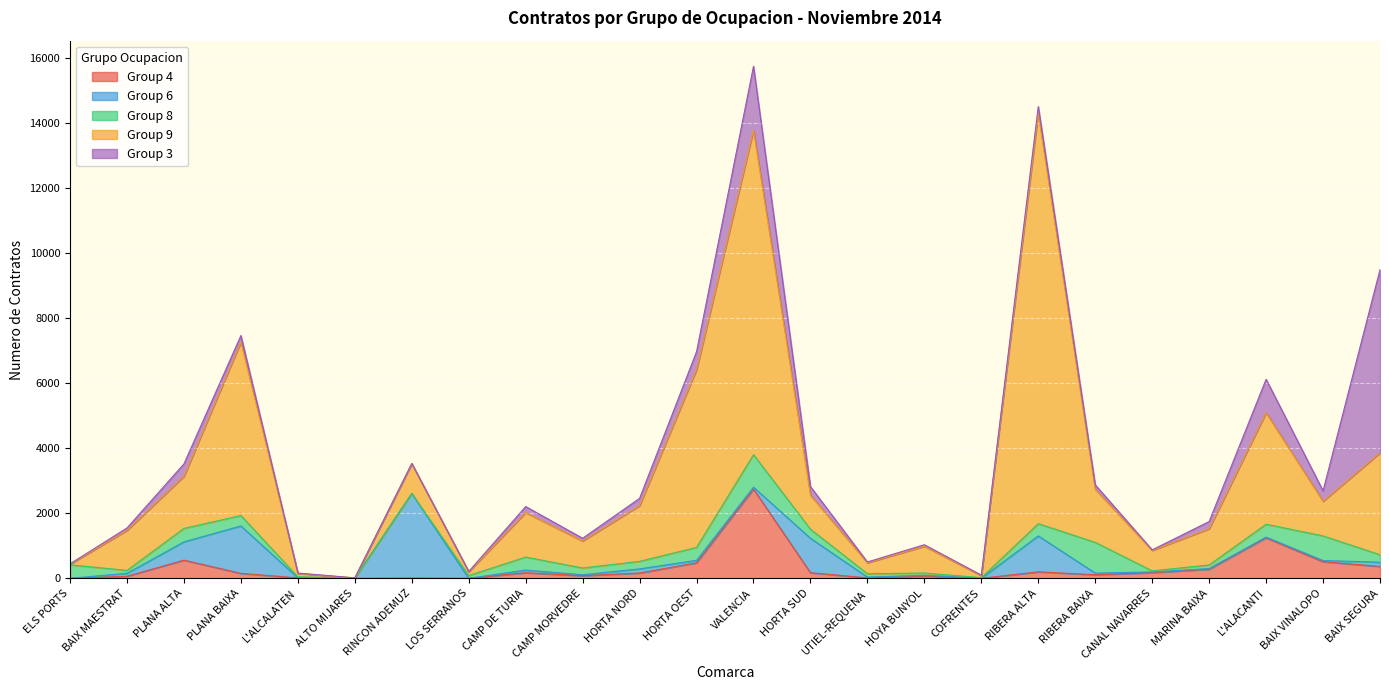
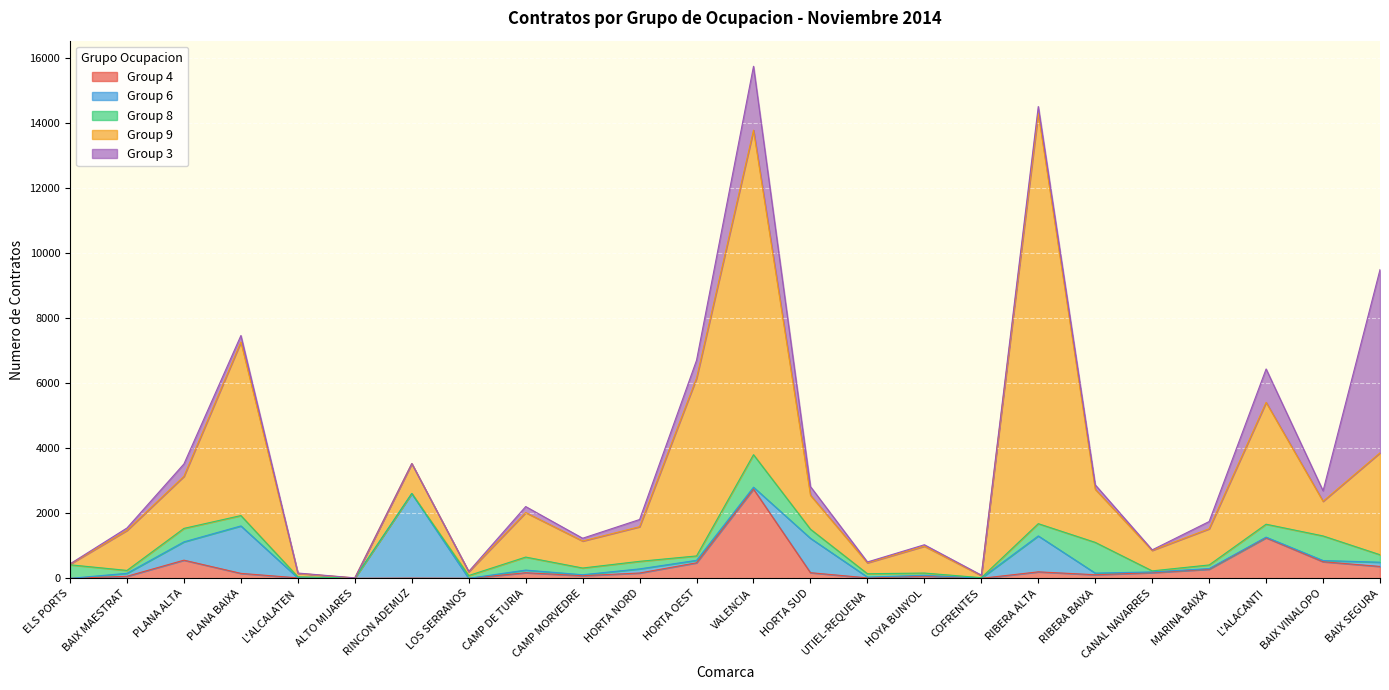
Group 9, HORTA NORD: 1700 -> 1100
Group 8, HORTA OEST: 400 -> 100
Group 9, L'ALACANTI: 3400 -> 3700
